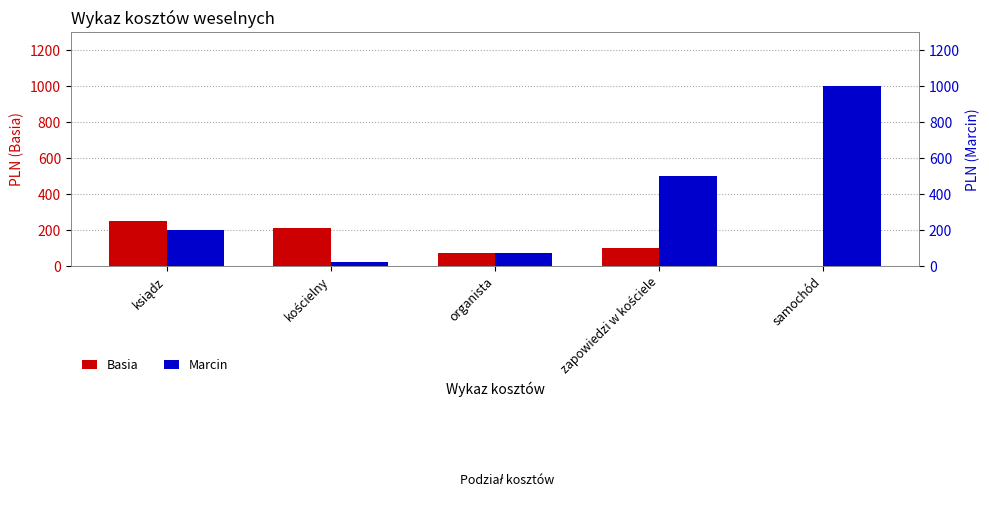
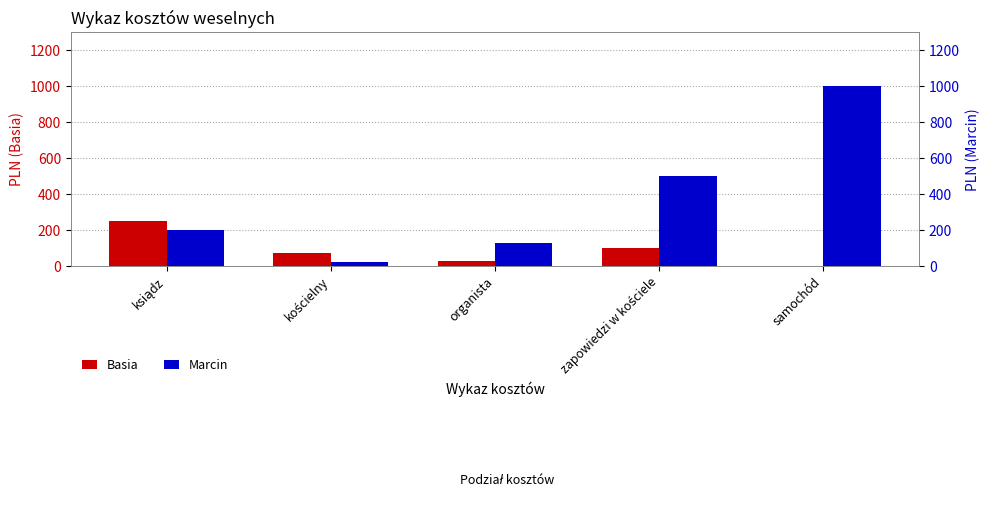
Basia, kościelny: 210 -> 80
Basia, organista: 80 -> 30
Marcin, organista: 80 -> 130
